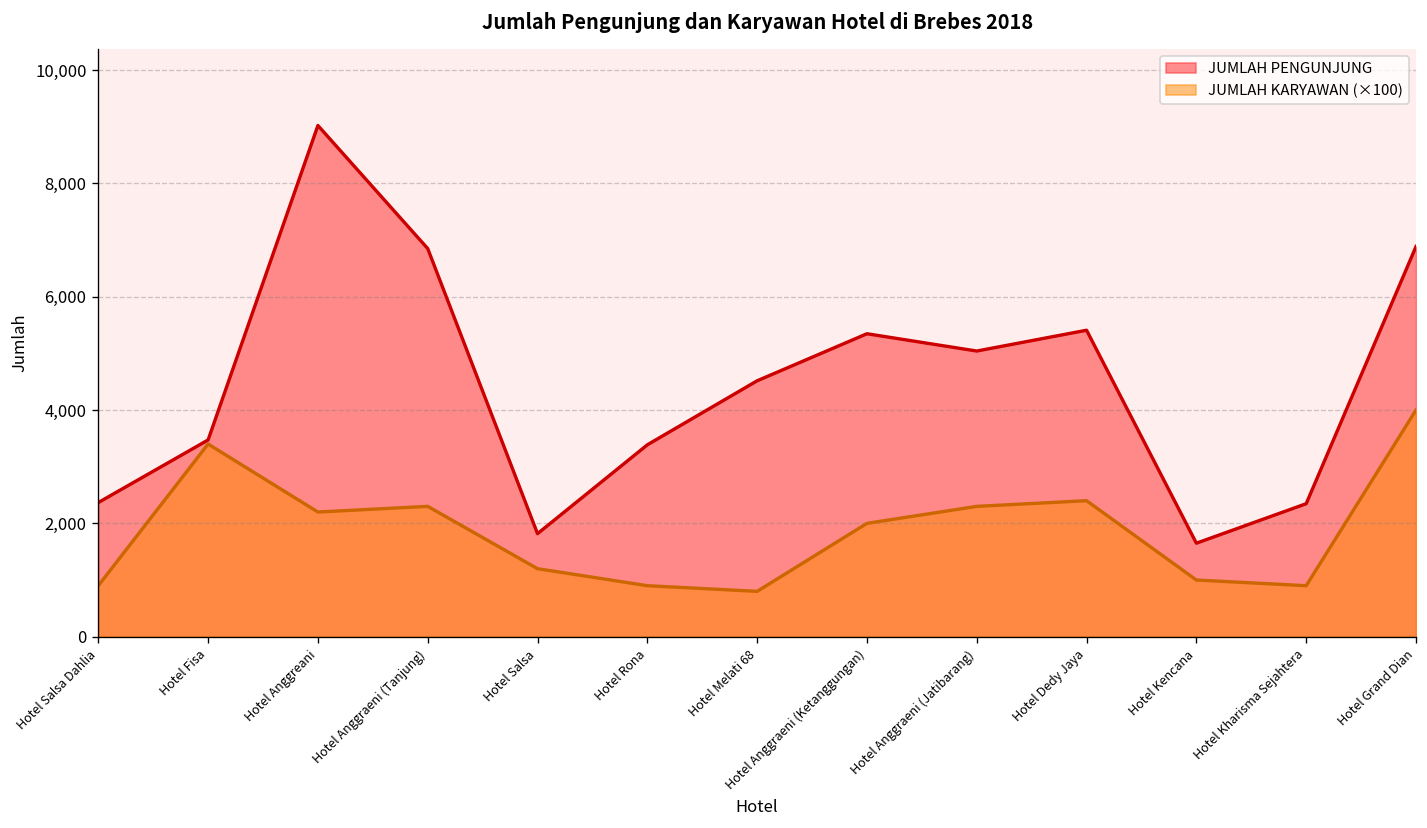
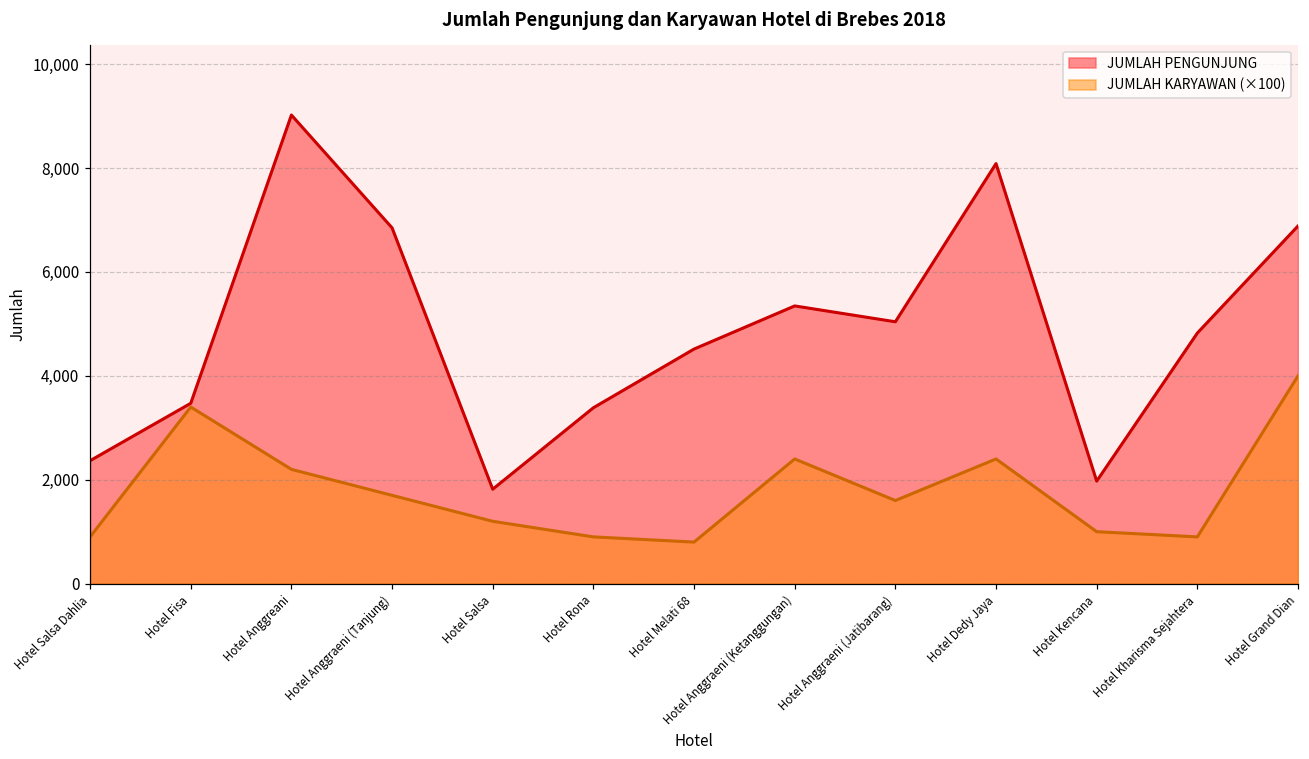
JUMLAH KARYAWAN (×100), Hotel Anggraeni (Tanjung): 2,300 -> 1,700
JUMLAH KARYAWAN (×100), Hotel Anggraeni (Ketanggungan): 2,000 -> 2,400
JUMLAH KARYAWAN (×100), Hotel Anggraeni (Jatibarang): 2,300 -> 1,600
JUMLAH PENGUNJUNG, Hotel Dedy Jaya: 5,400 -> 8,100
JUMLAH PENGUNJUNG, Hotel Kencana: 1,700 -> 2,000
JUMLAH PENGUNJUNG, Hotel Kharisma Sejahtera: 2,300 -> 4,800
